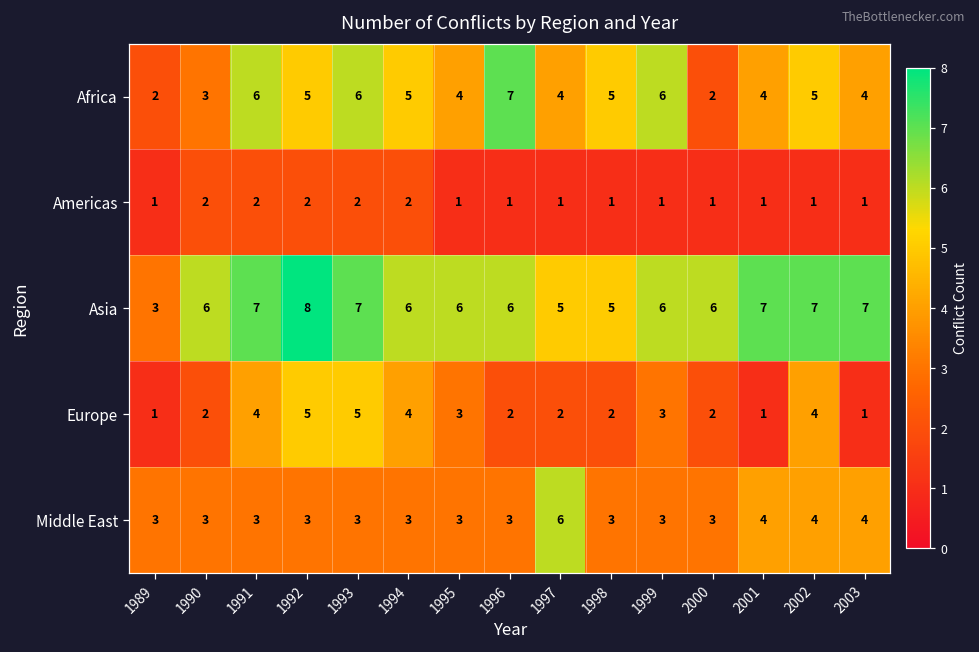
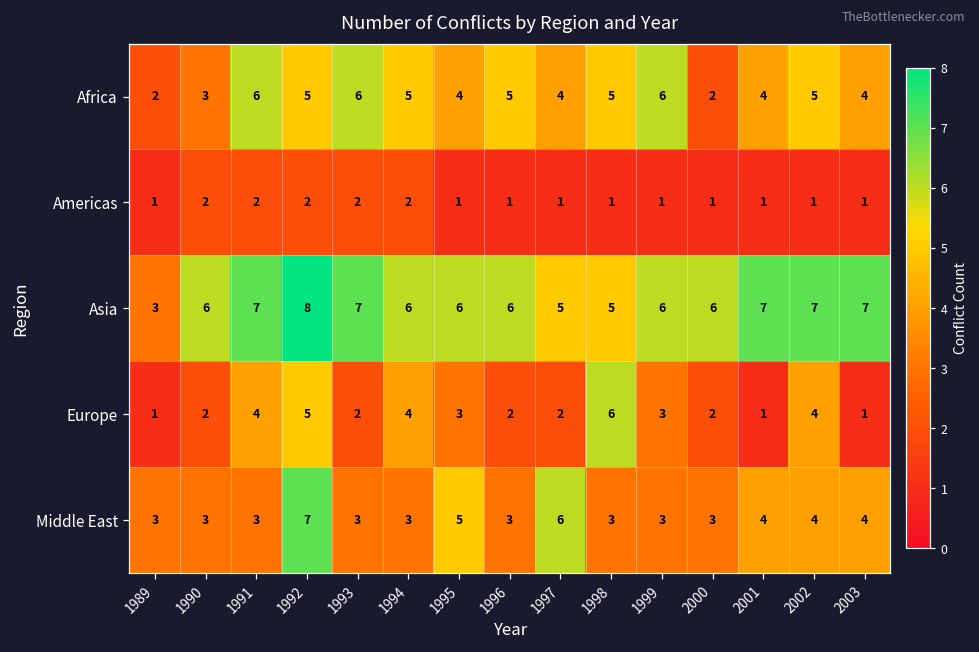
Africa, 1996: 7 -> 5
Europe, 1993: 5 -> 2
Europe, 1998: 2 -> 6
Middle East, 1992: 3 -> 7
Middle East, 1995: 3 -> 5
